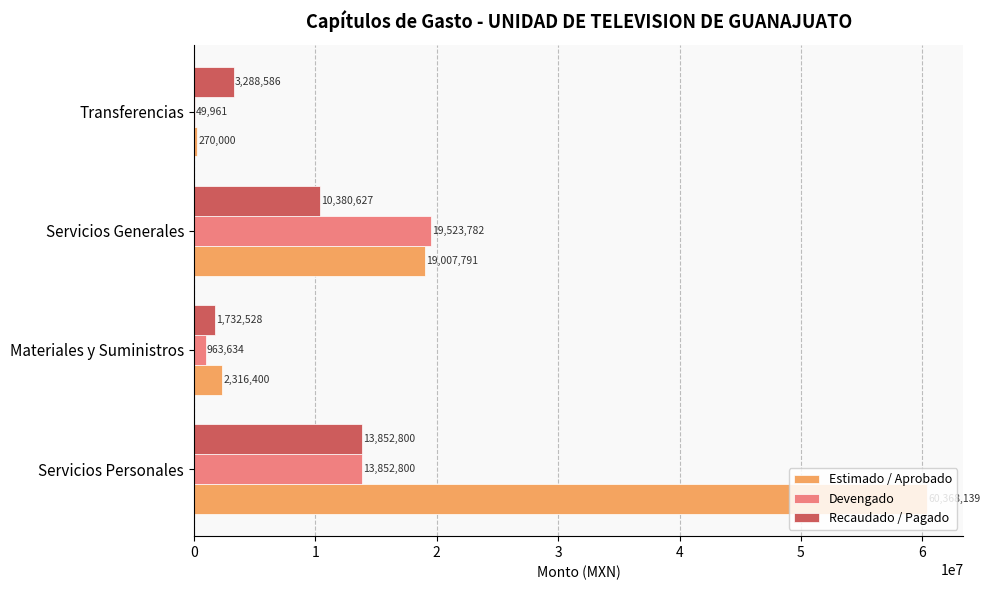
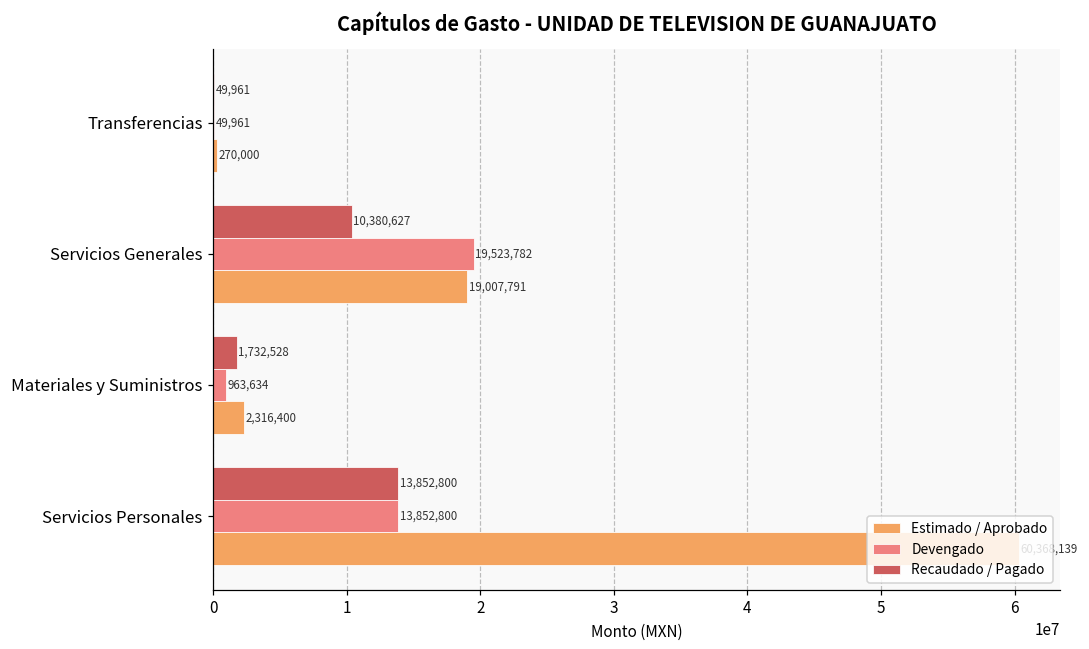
Recaudado / Pagado, Transferencias: 3,288,586 -> 49,961
